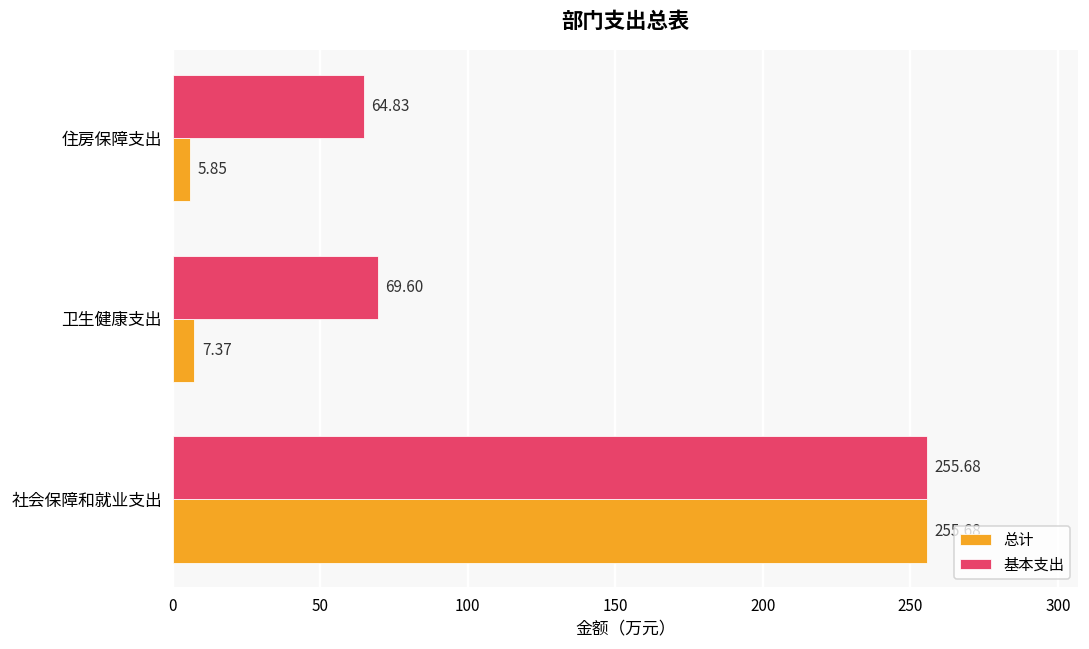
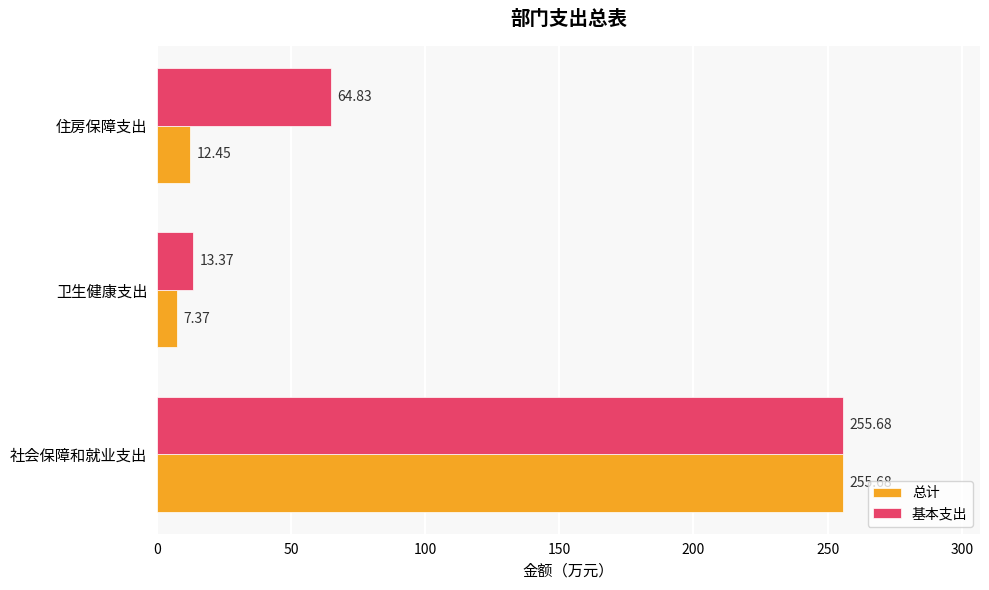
总计, 住房保障支出: 5.85 -> 12.45
基本支出, 卫生健康支出: 69.60 -> 13.37
